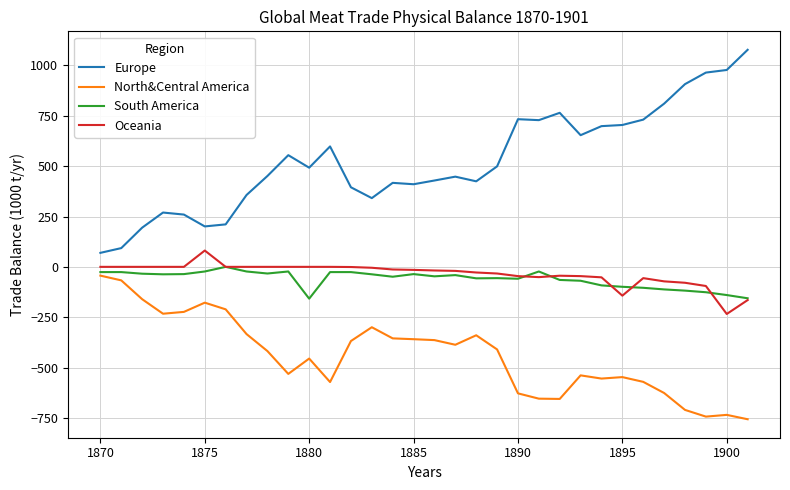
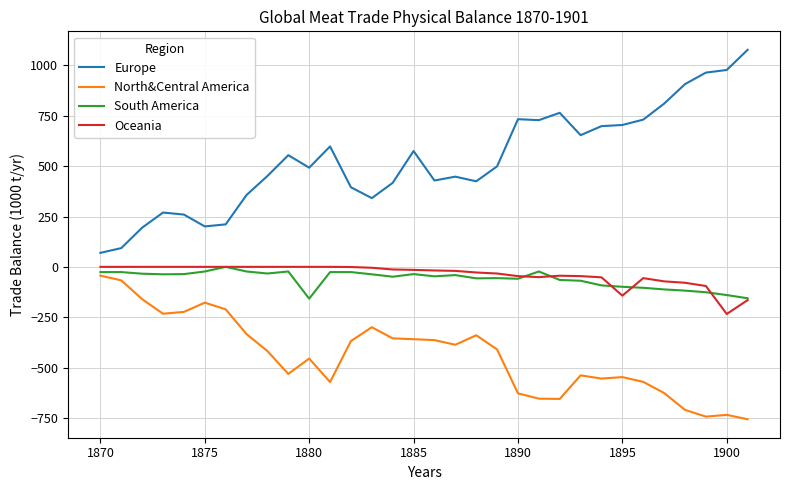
Oceania, 1875: 80 -> 0
Europe, 1885: 410 -> 580
